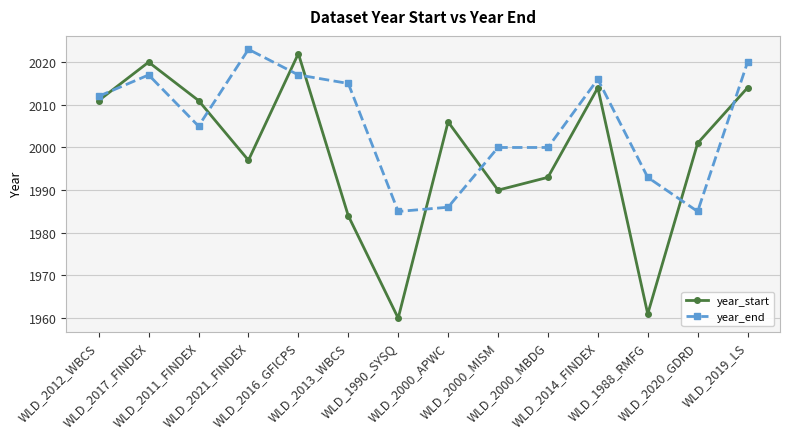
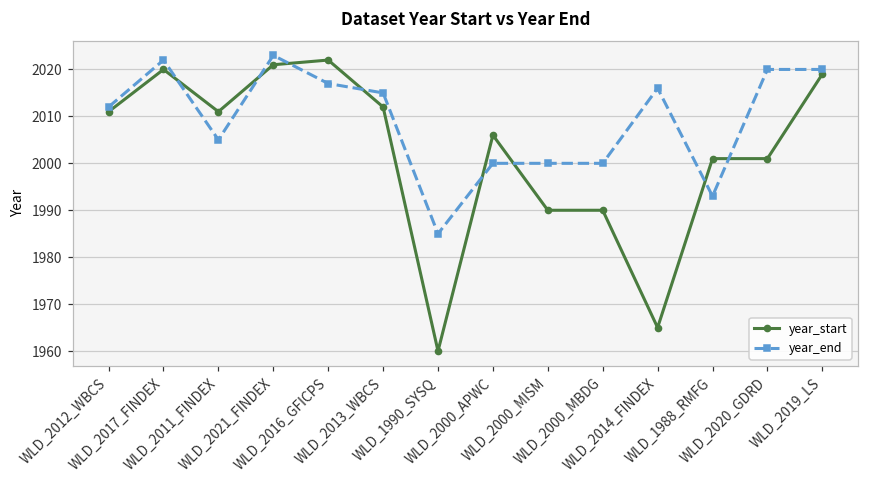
year_end, WLD_2017_FINDEX: 2017 -> 2022
year_start, WLD_2021_FINDEX: 1997 -> 2021
year_start, WLD_2013_WBCS: 1984 -> 2012
year_end, WLD_2000_APWC: 1986 -> 2000
year_start, WLD_2000_MBDG: 1993 -> 1990
year_start, WLD_2014_FINDEX: 2014 -> 1965
year_start, WLD_1988_RMFG: 1961 -> 2001
year_end, WLD_2020_GDRD: 1985 -> 2020
year_start, WLD_2019_LS: 2014 -> 2019
